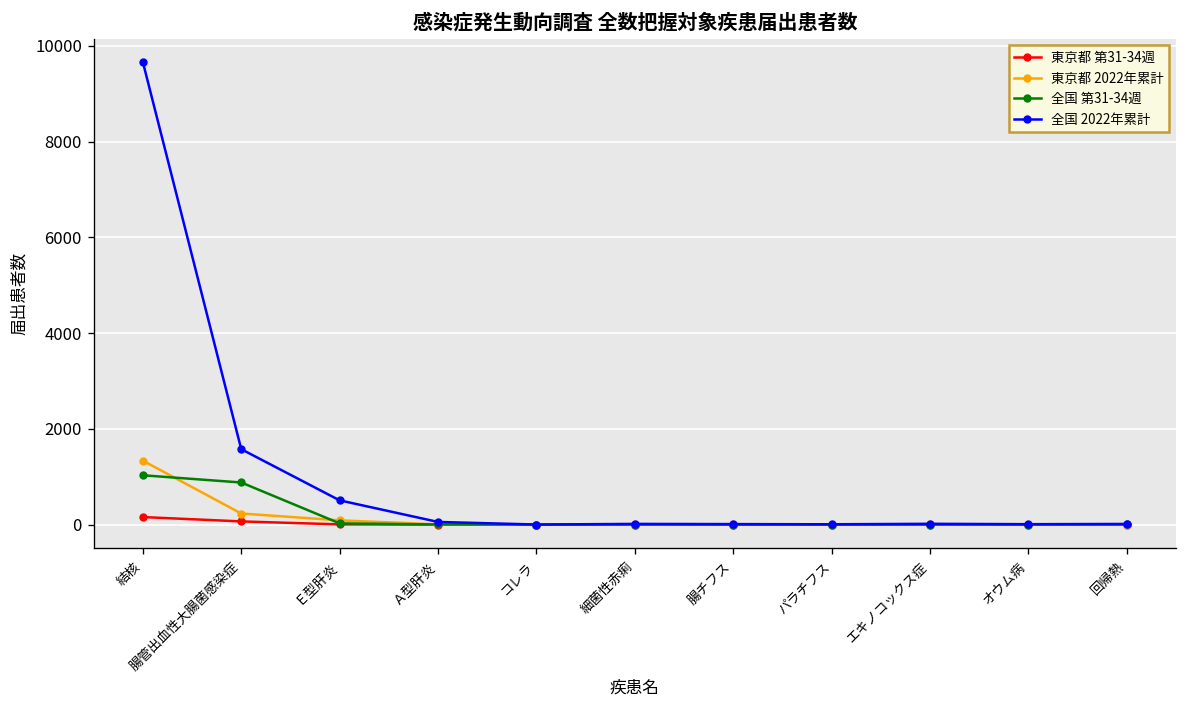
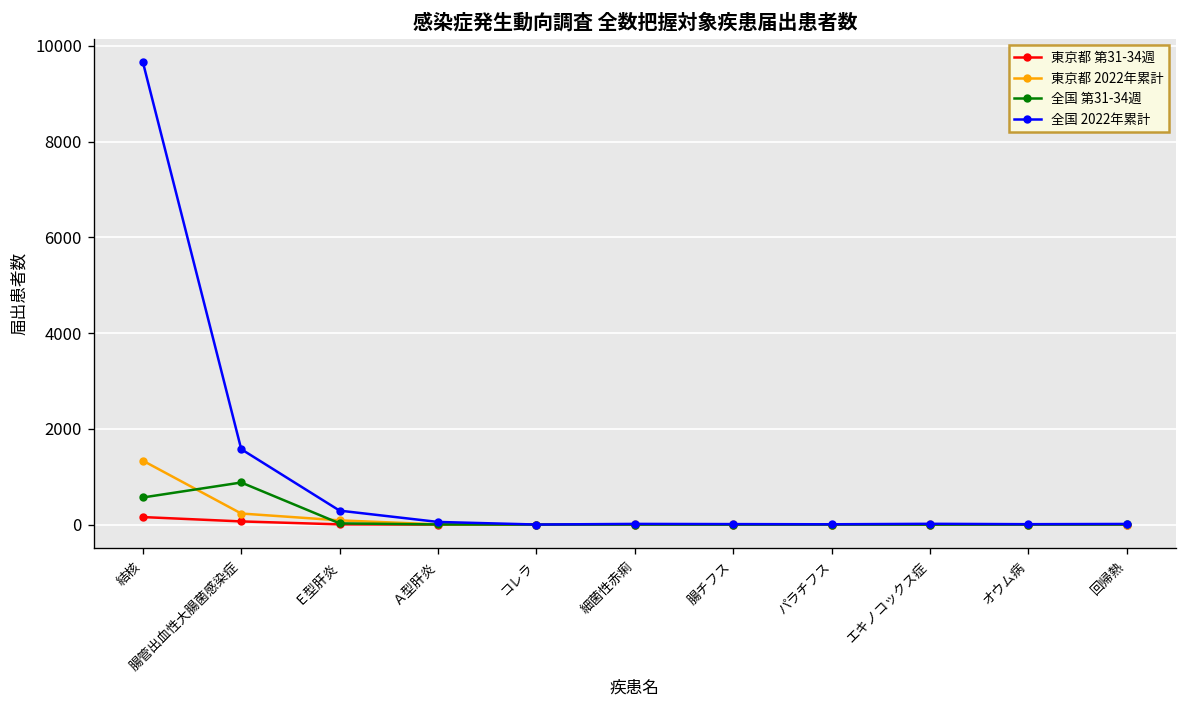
全国 第31-34週, 結核: 1000 -> 600
全国 2022年累計, Ｅ型肝炎: 500 -> 300
